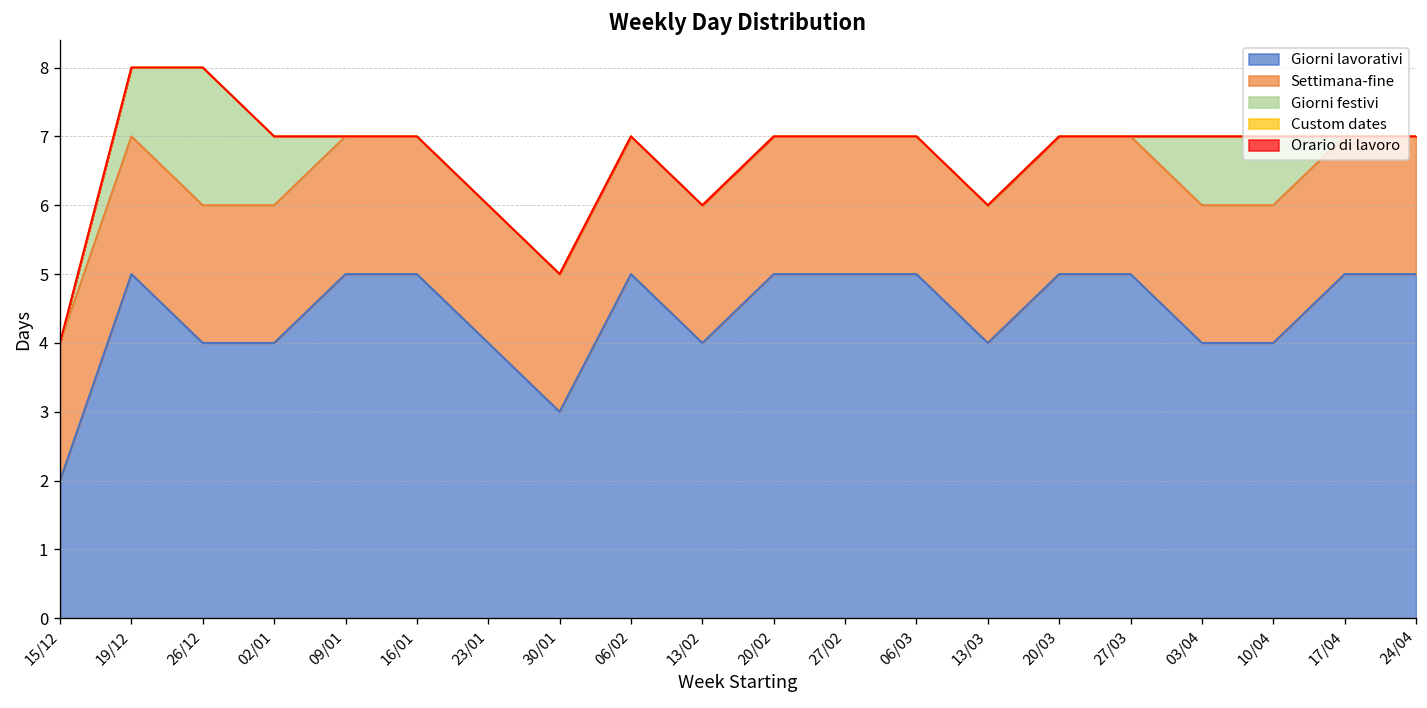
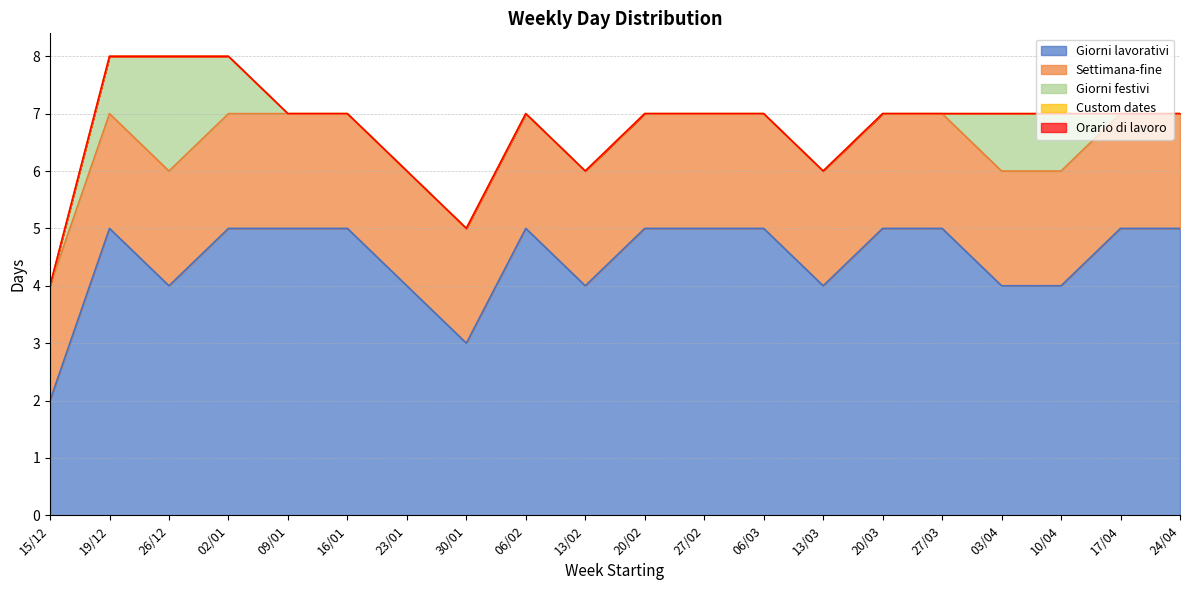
Giorni lavorativi, 02/01: 4 -> 5
